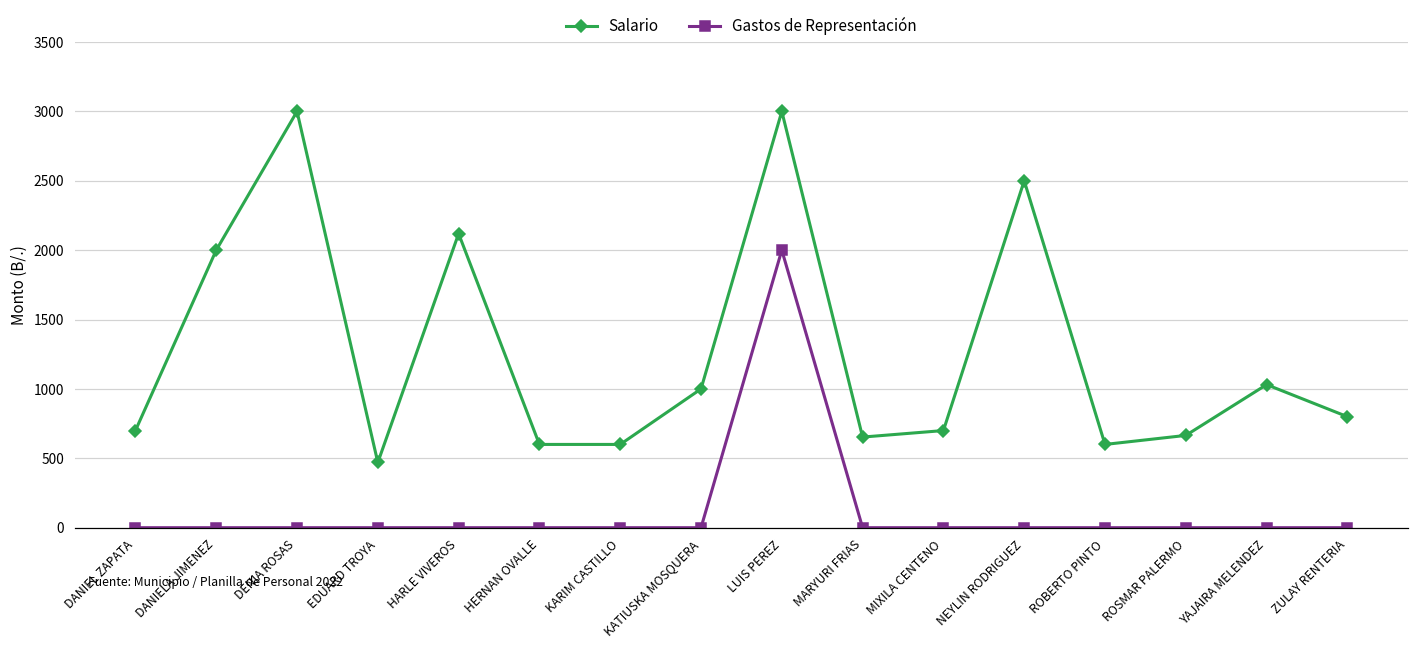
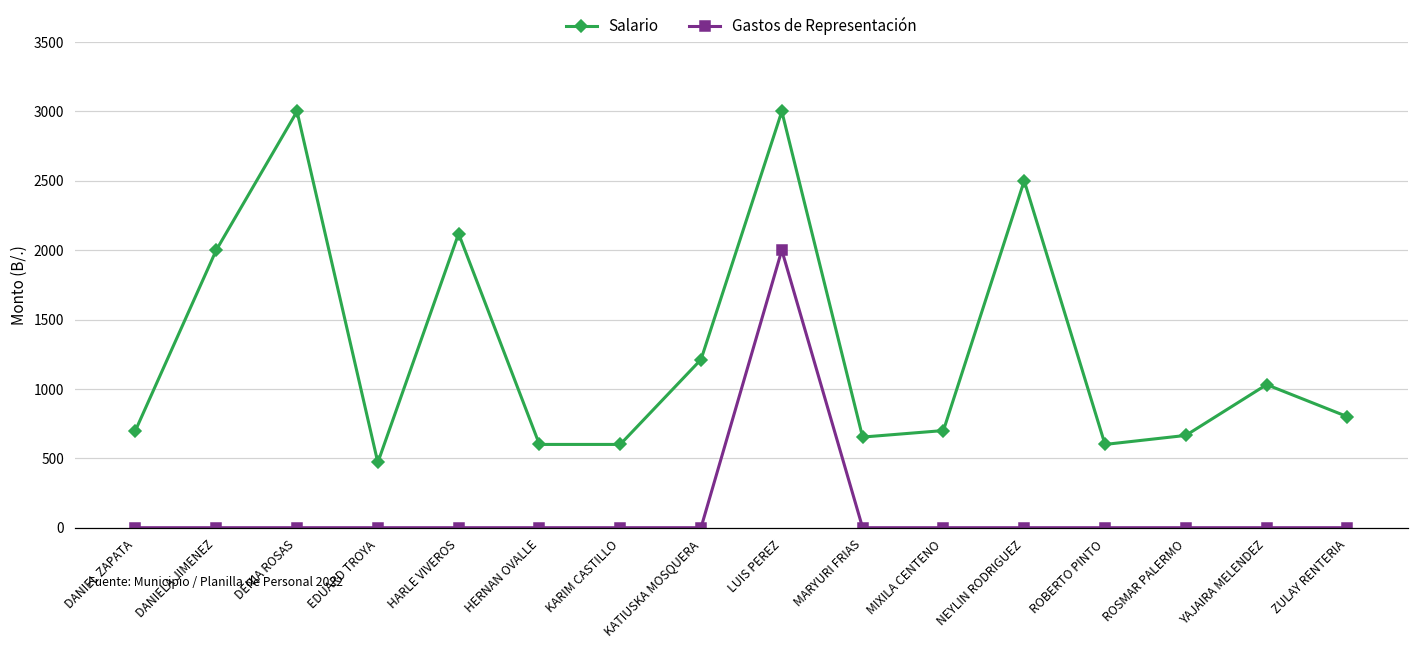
Salario, KATIUSKA MOSQUERA: 1000 -> 1210
